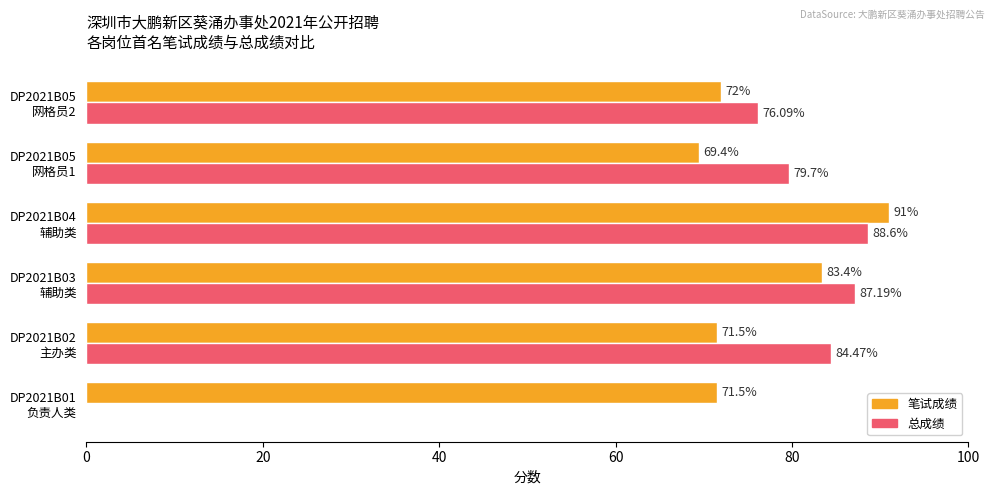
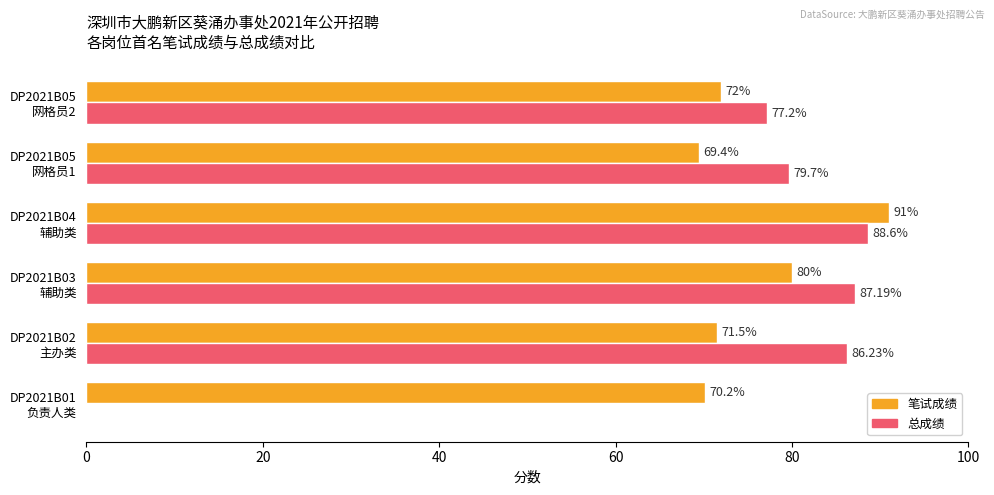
总成绩, DP2021B05 网格员2: 76.09% -> 77.2%
笔试成绩, DP2021B03 辅助类: 83.4% -> 80%
总成绩, DP2021B02 主办类: 84.47% -> 86.23%
笔试成绩, DP2021B01 负责人类: 71.5% -> 70.2%
